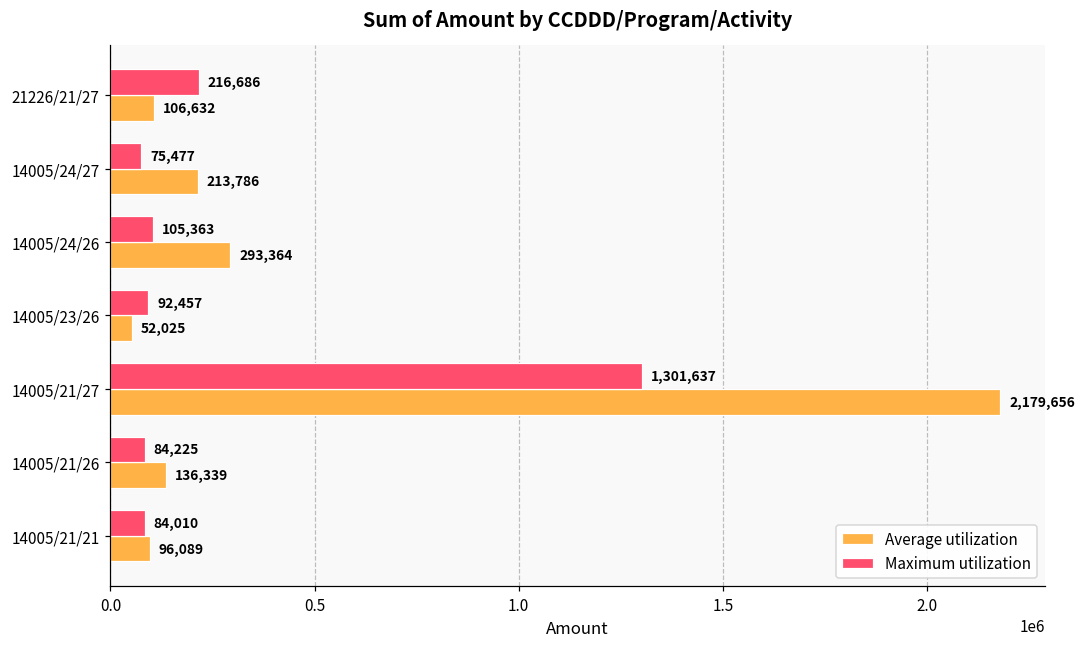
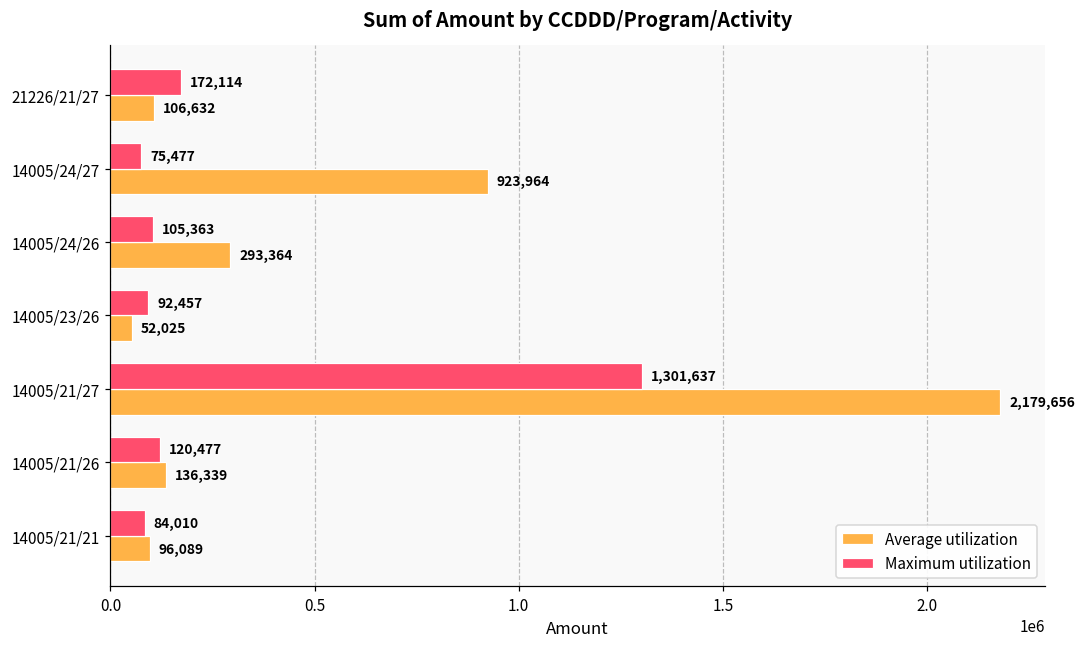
Maximum utilization, 21226/21/27: 216,686 -> 172,114
Average utilization, 14005/24/27: 213,786 -> 923,964
Maximum utilization, 14005/21/26: 84,225 -> 120,477
